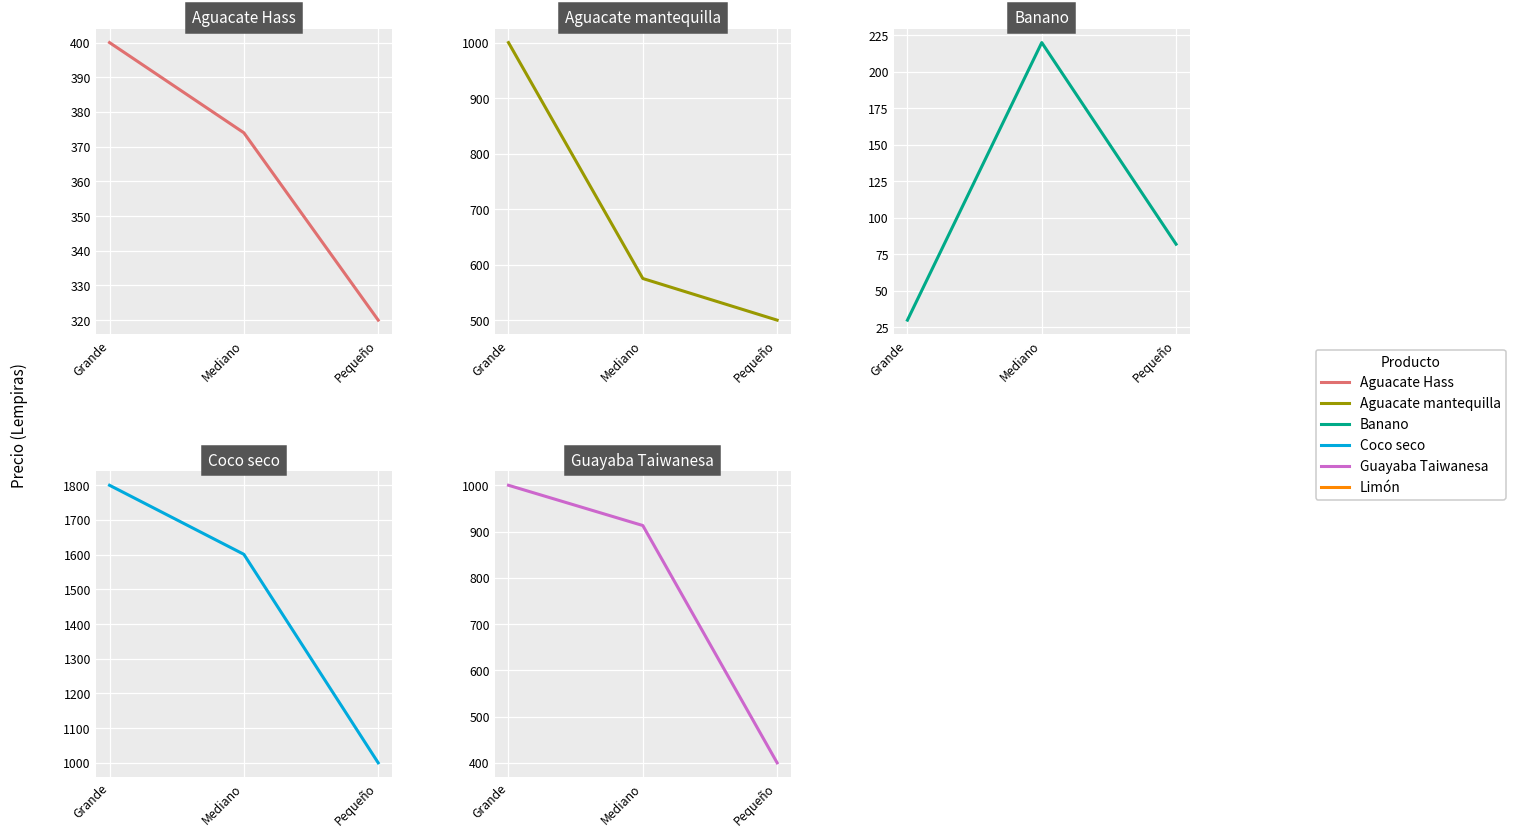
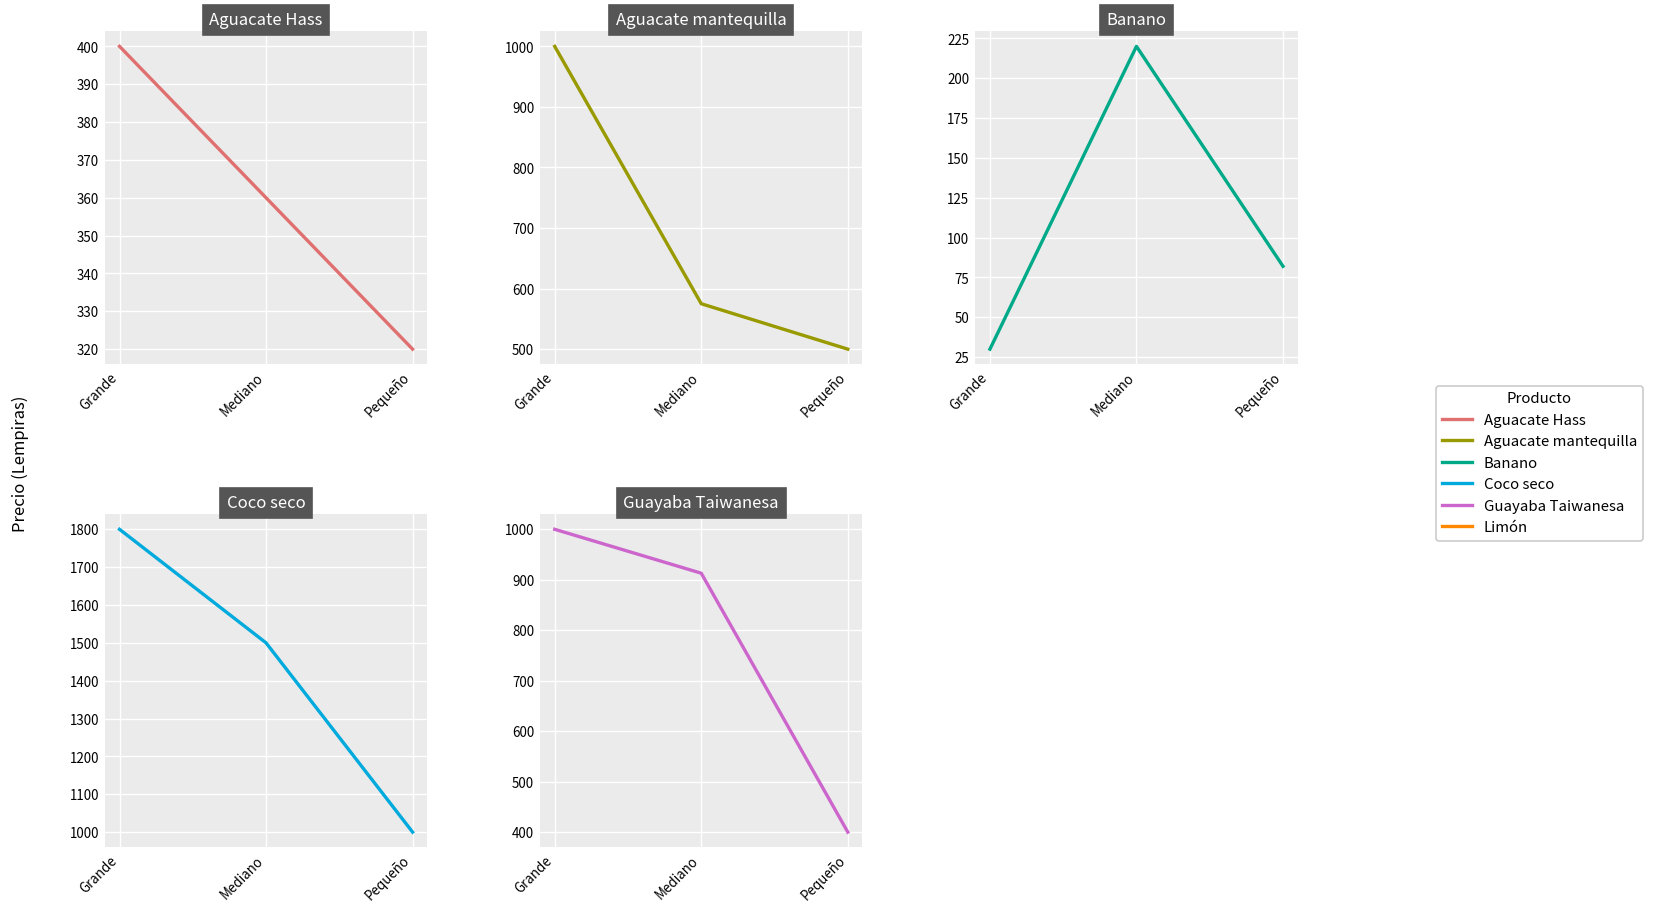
Aguacate Hass, Mediano: 374 -> 360
Coco seco, Mediano: 1600 -> 1500
